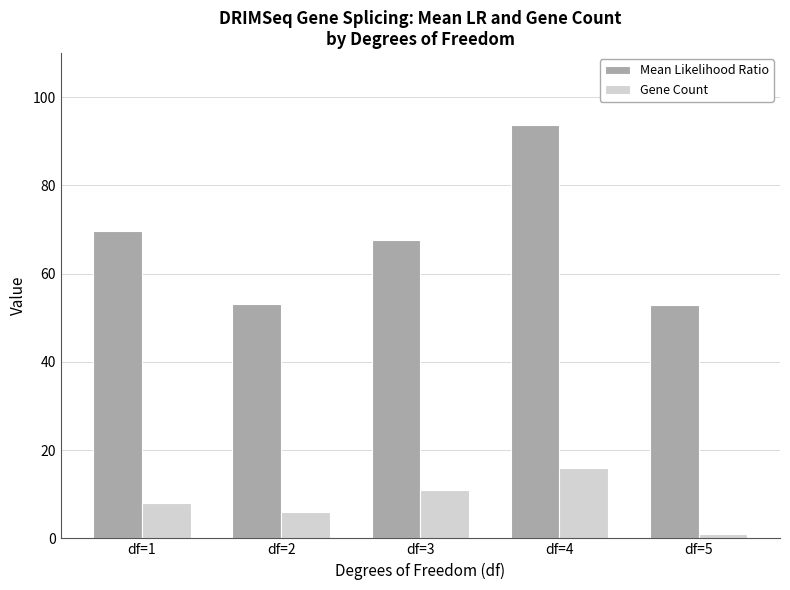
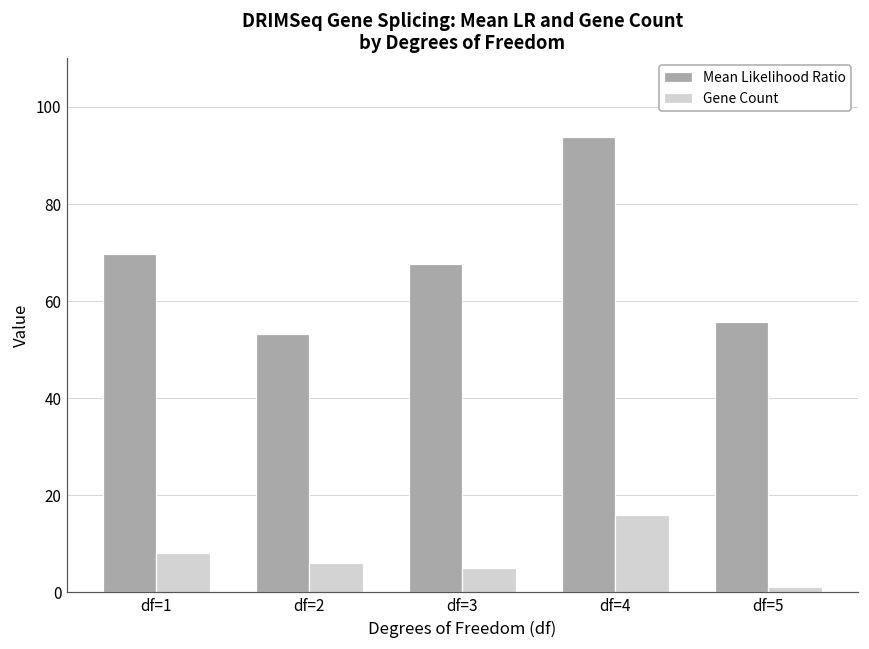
Gene Count, df=3: 11 -> 5
Mean Likelihood Ratio, df=5: 53 -> 56
